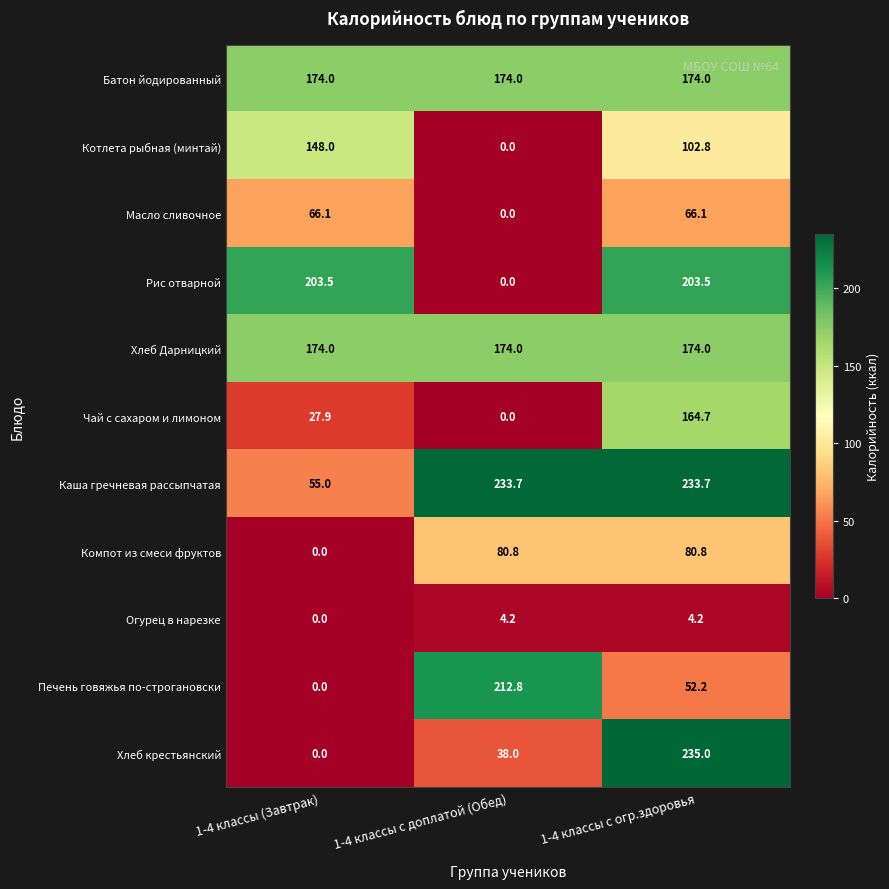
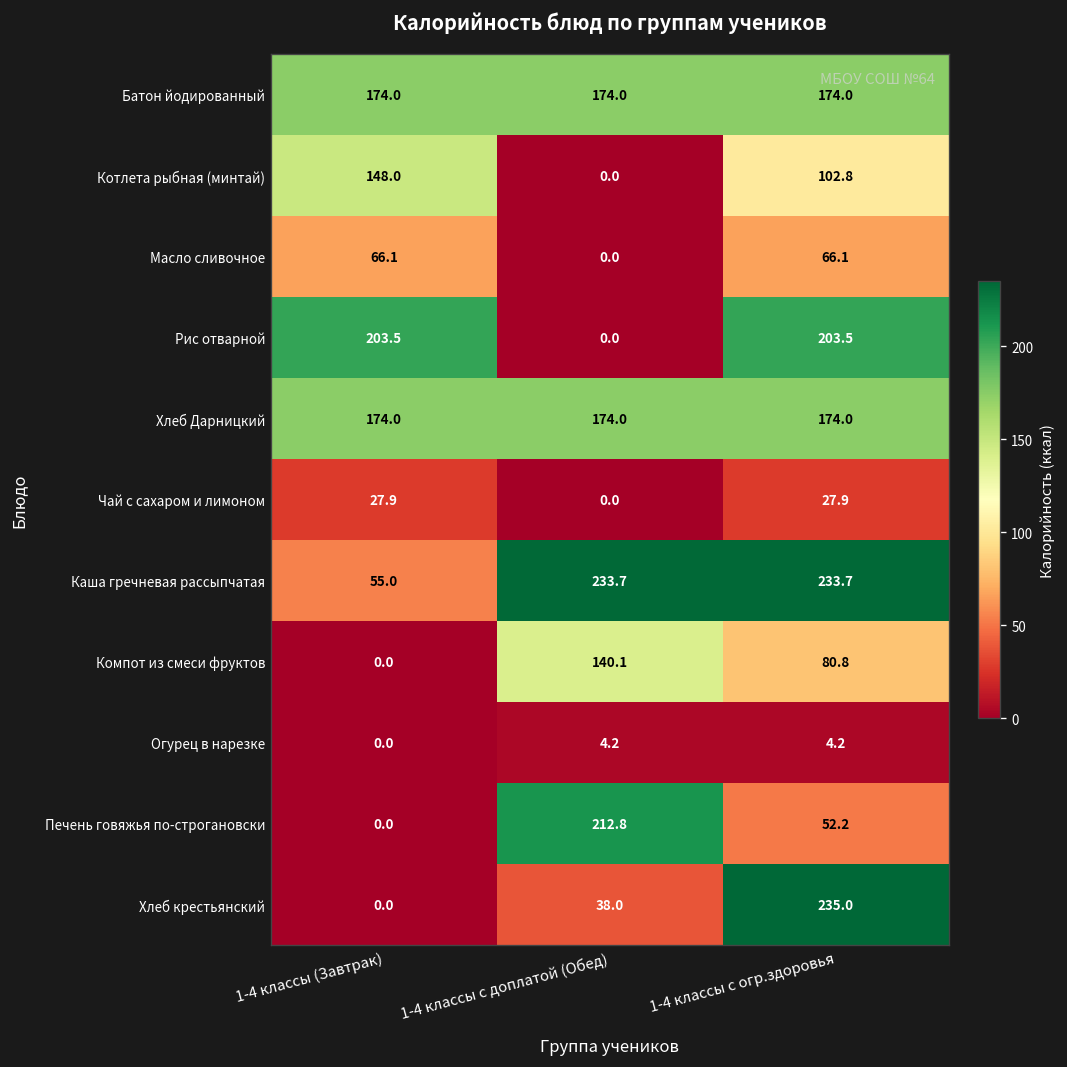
Чай с сахаром и лимоном, 1-4 классы с огр.здоровья: 164.7 -> 27.9
Компот из смеси фруктов, 1-4 классы с доплатой (Обед): 80.8 -> 140.1
